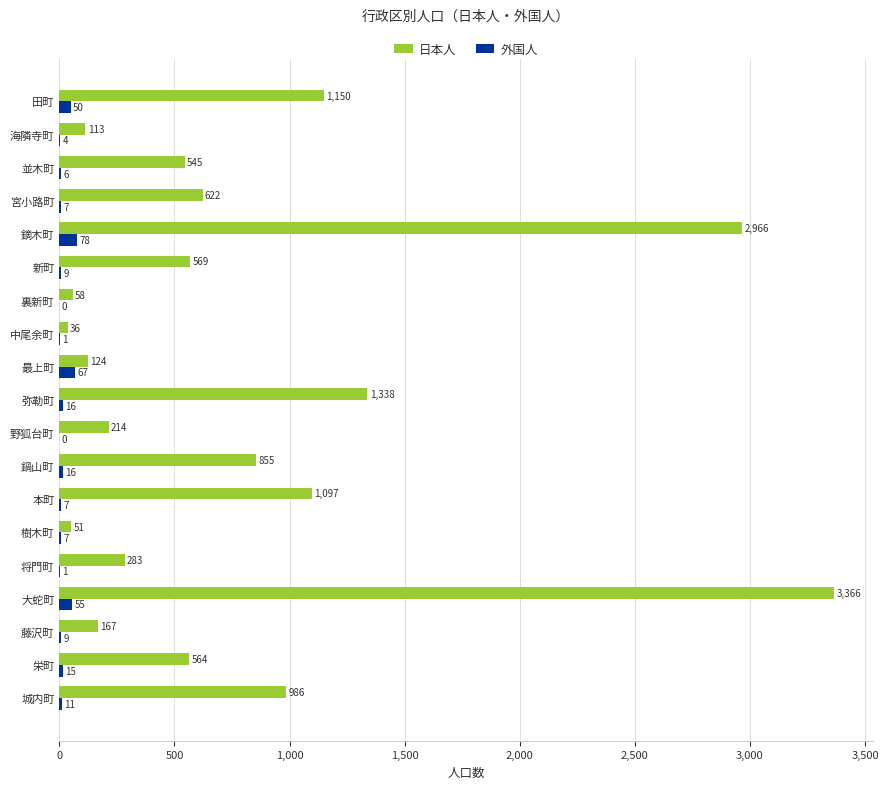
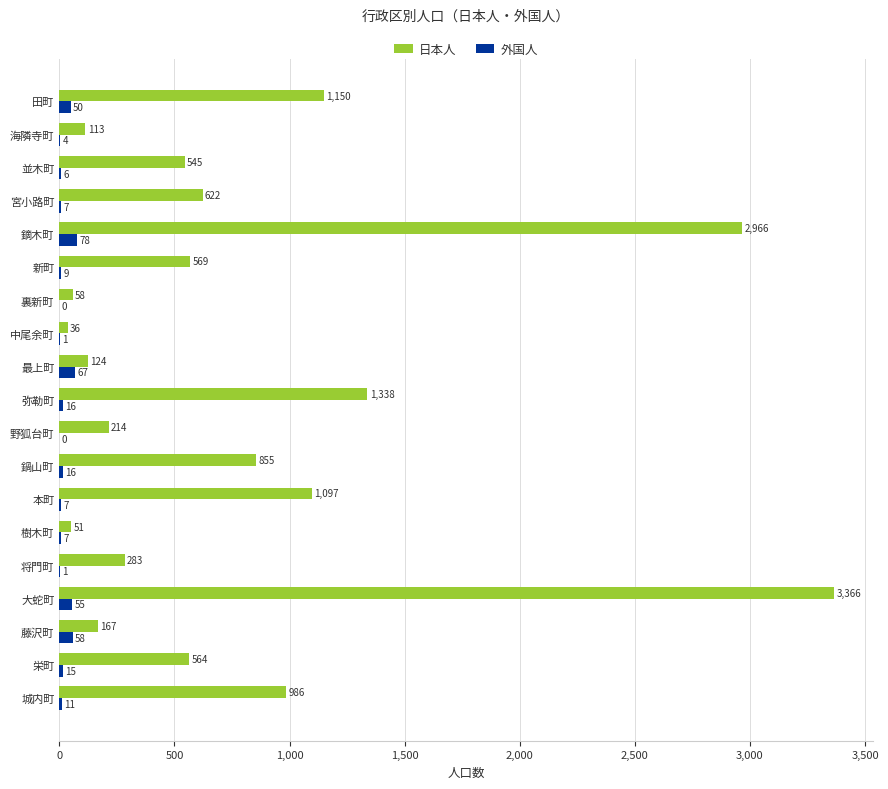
外国人, 藤沢町: 9 -> 58
